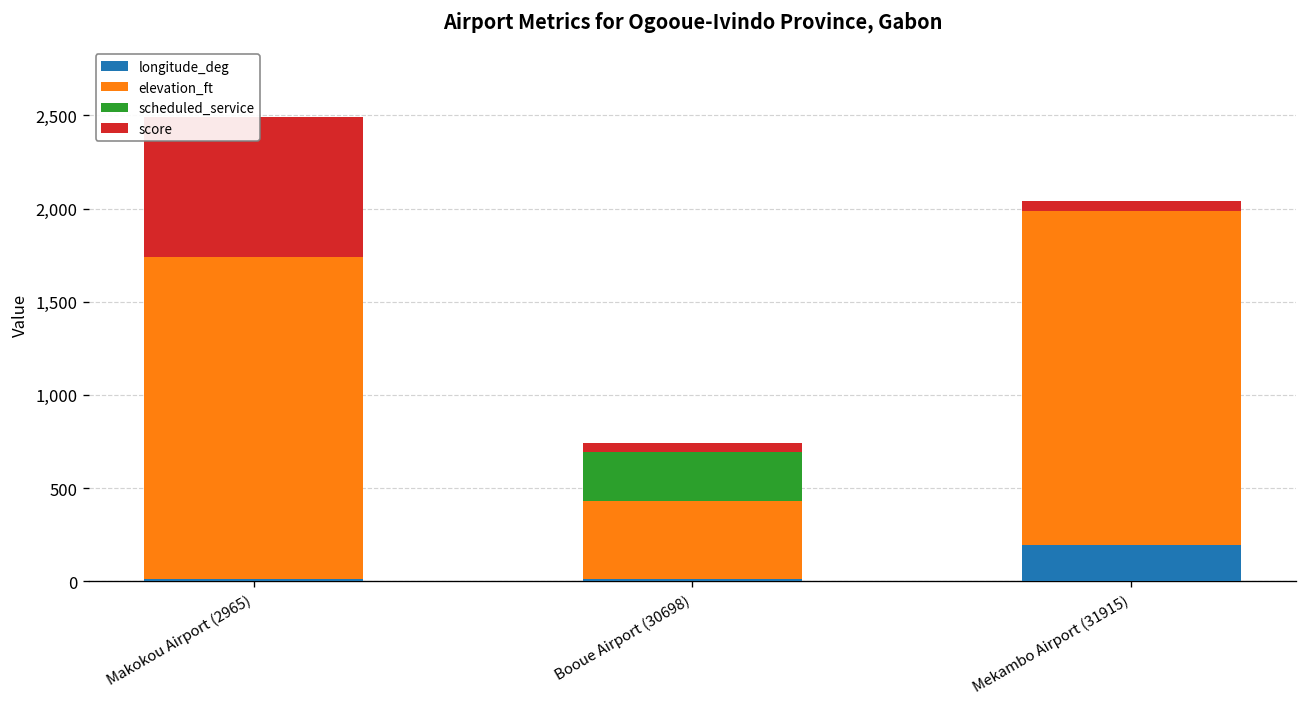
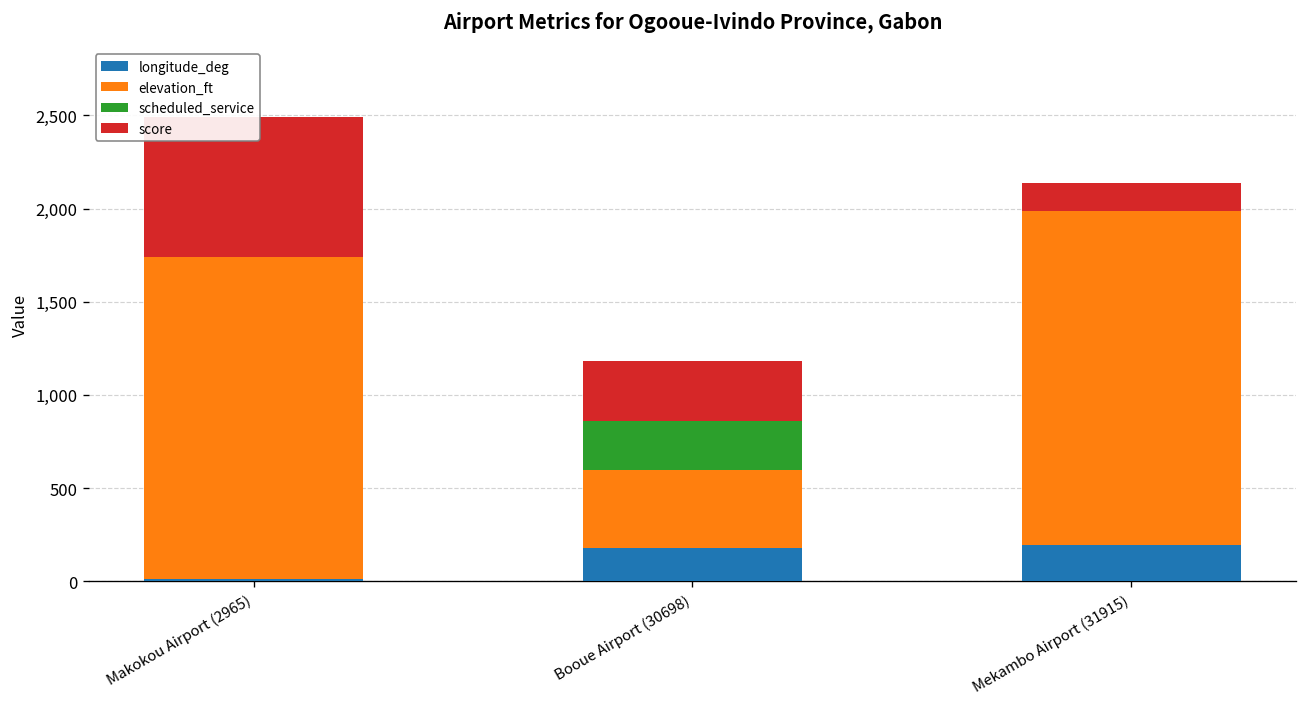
longitude_deg, Booue Airport (30698): 10 -> 180
score, Booue Airport (30698): 50 -> 320
score, Mekambo Airport (31915): 50 -> 150
